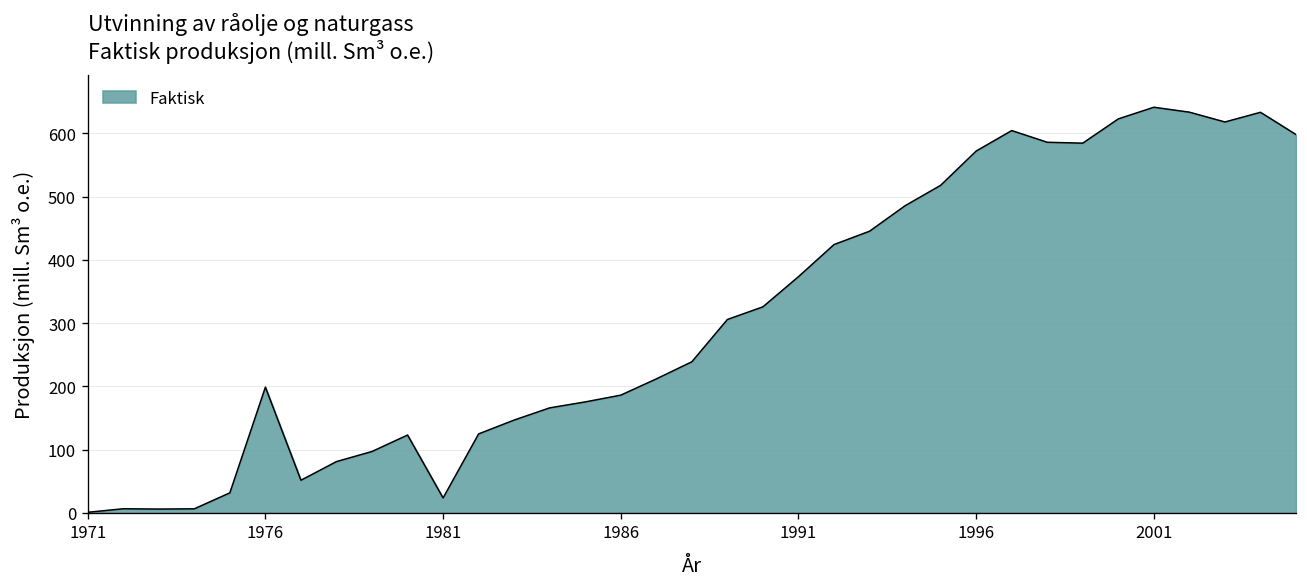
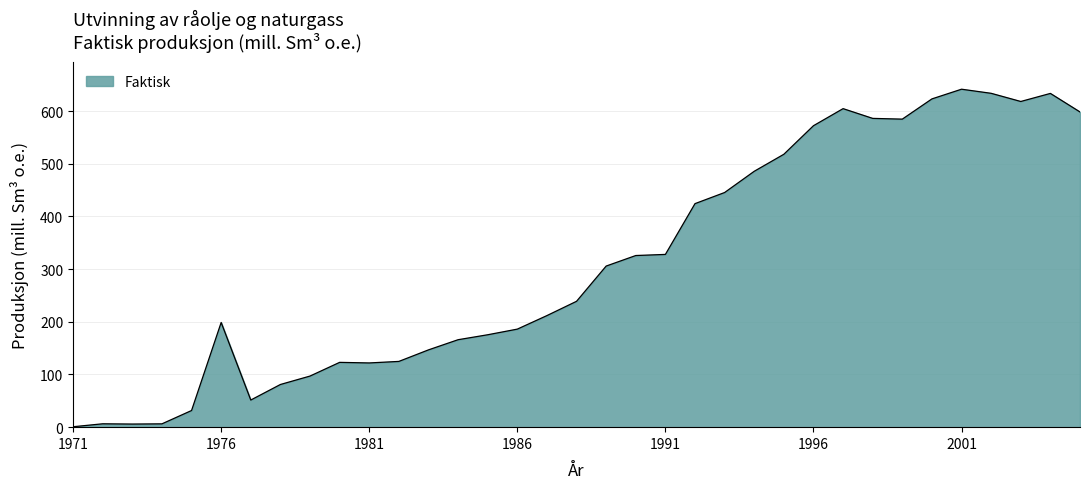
1981: 20 -> 120
1991: 370 -> 330
